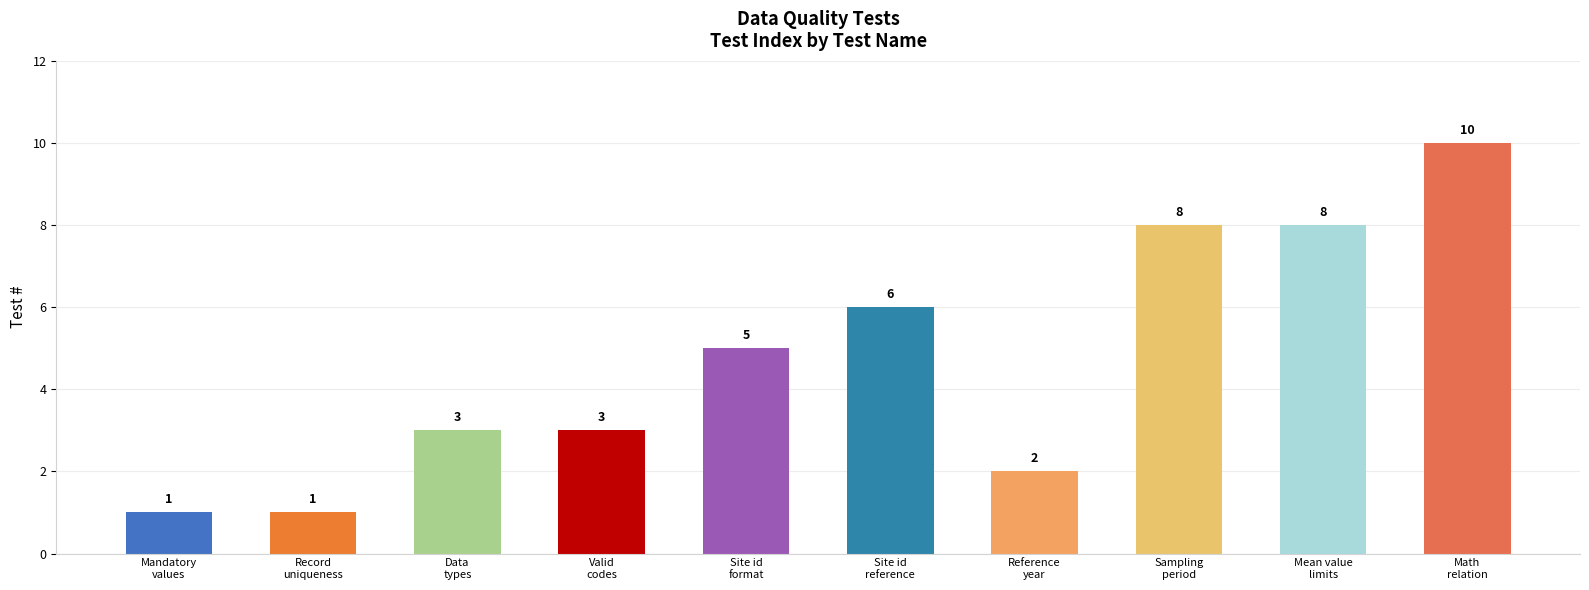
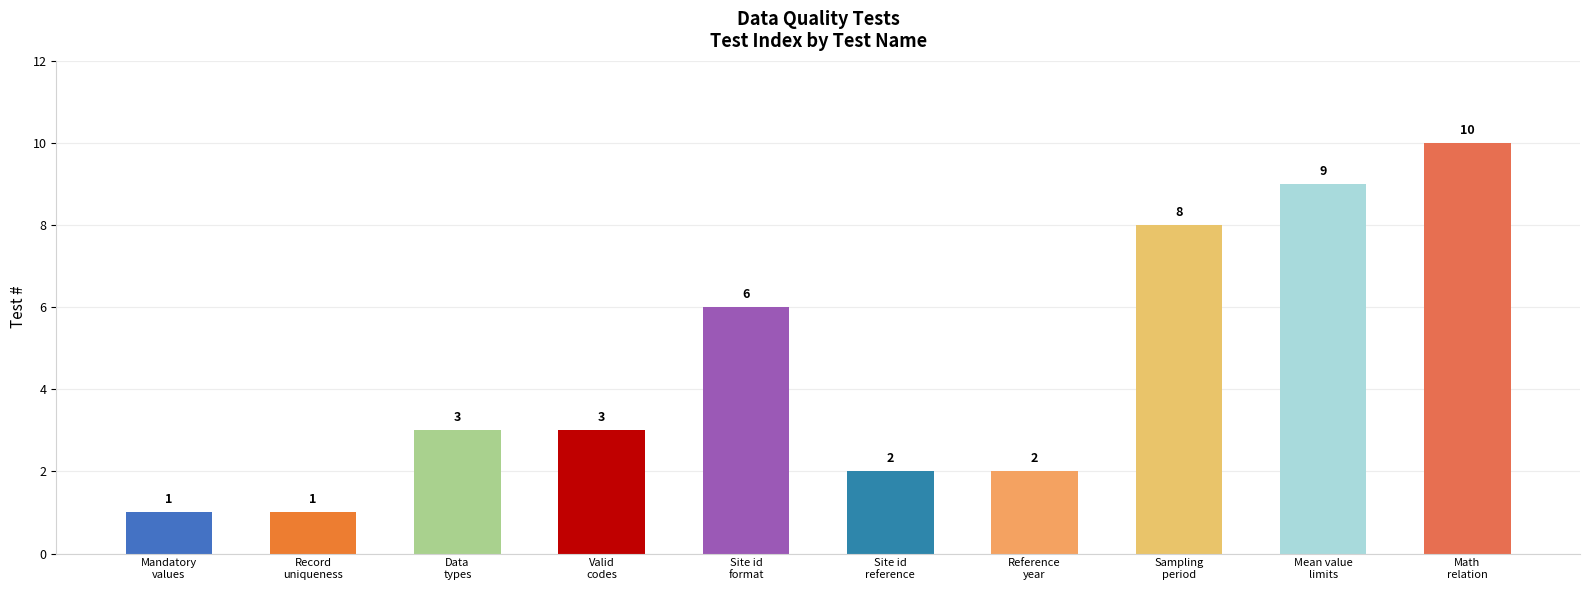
Site id format: 5 -> 6
Site id reference: 6 -> 2
Mean value limits: 8 -> 9
